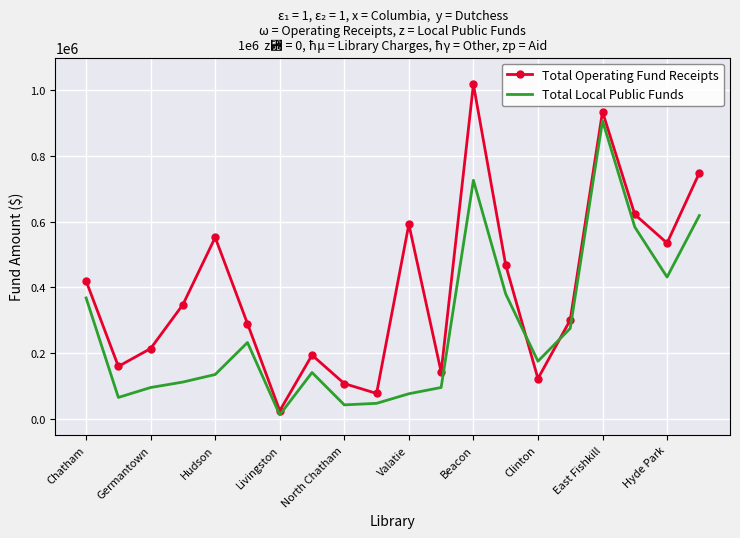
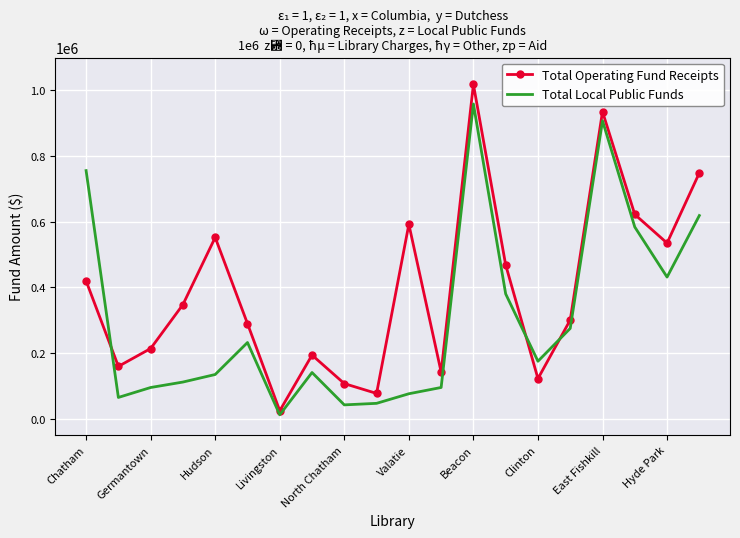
Total Local Public Funds, Chatham: 370000 -> 760000
Total Local Public Funds, Beacon: 730000 -> 960000
